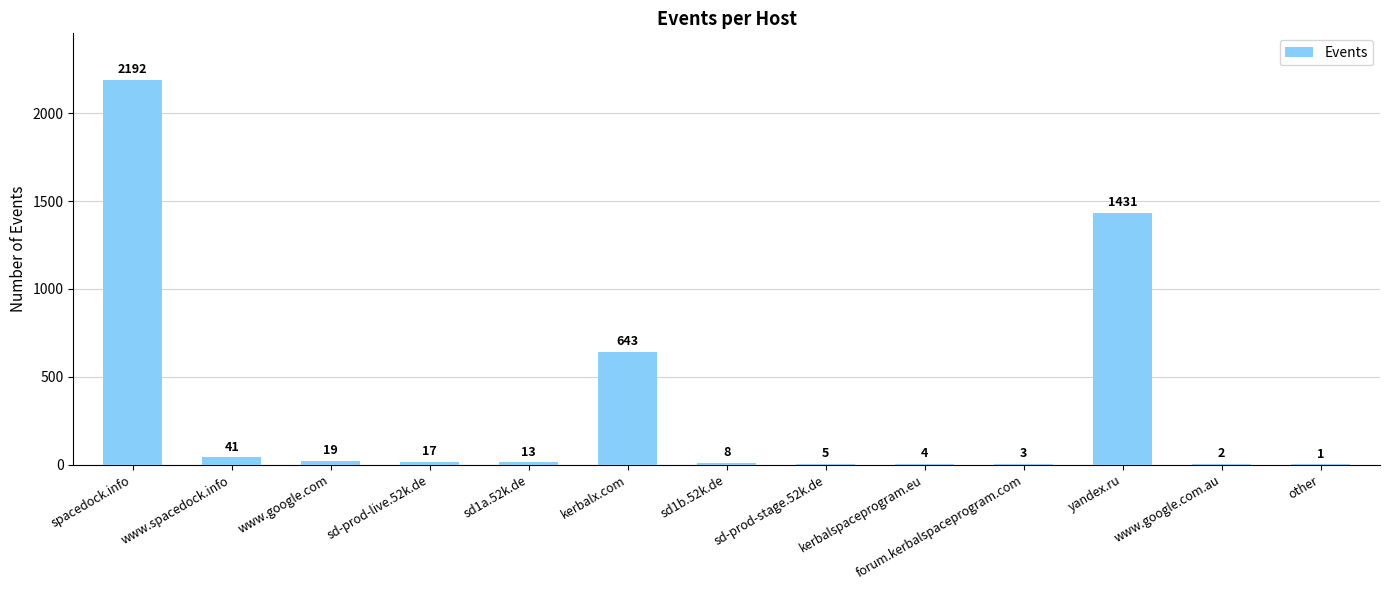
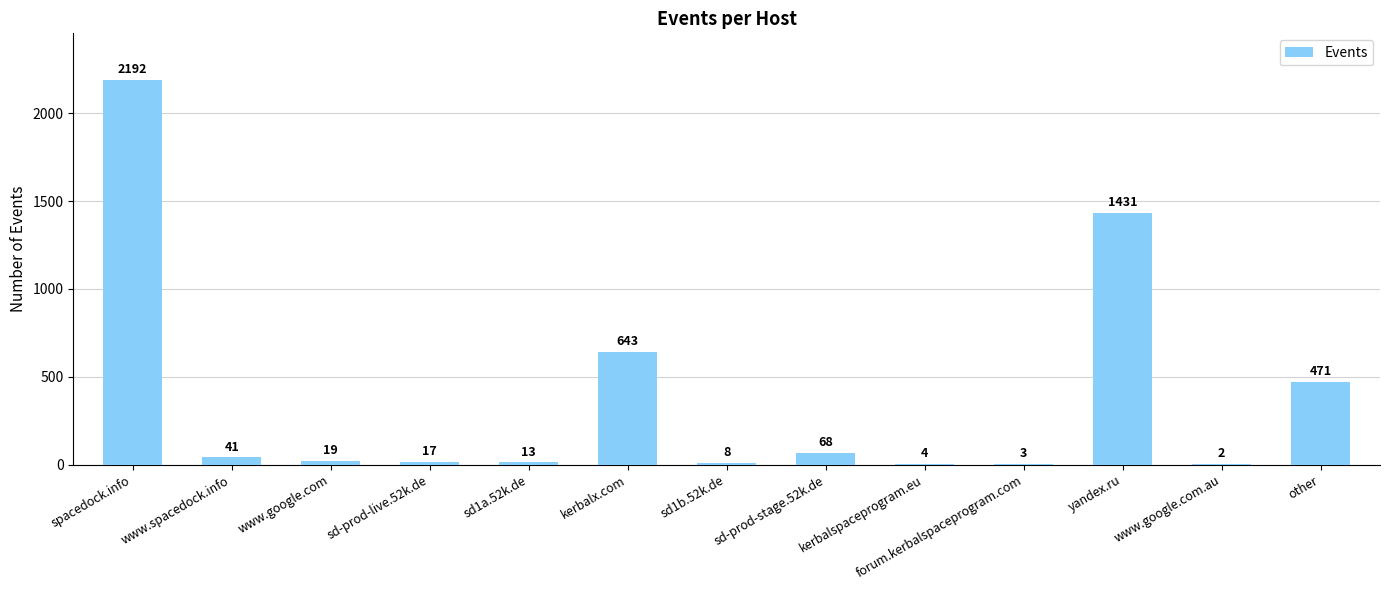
sd-prod-stage.52k.de: 5 -> 68
other: 1 -> 471
